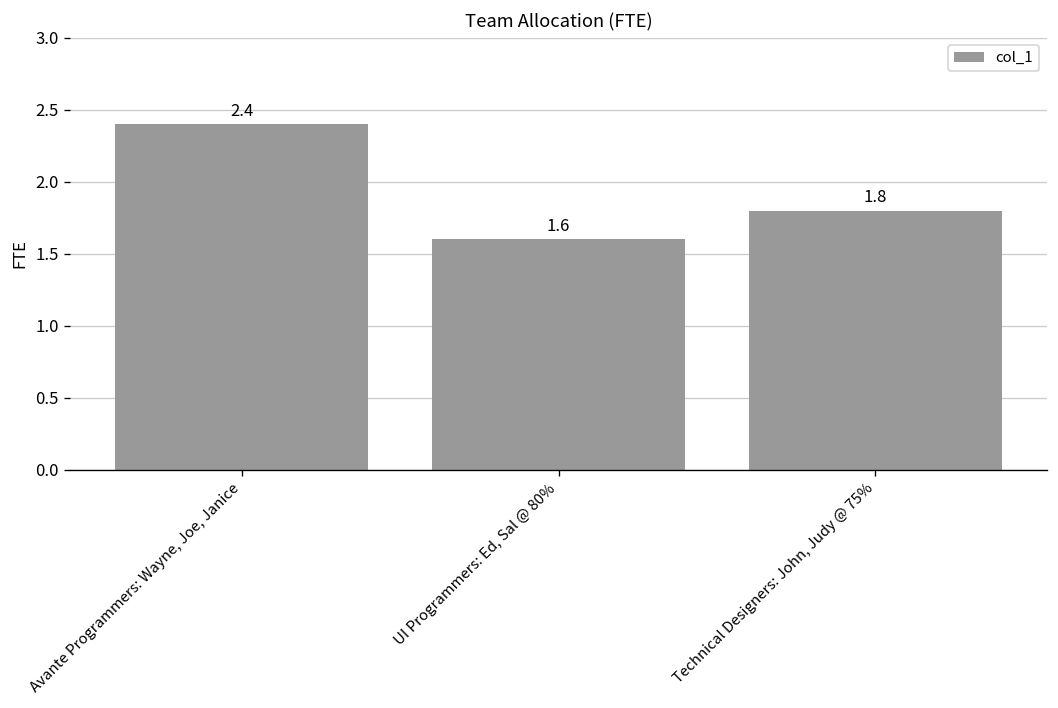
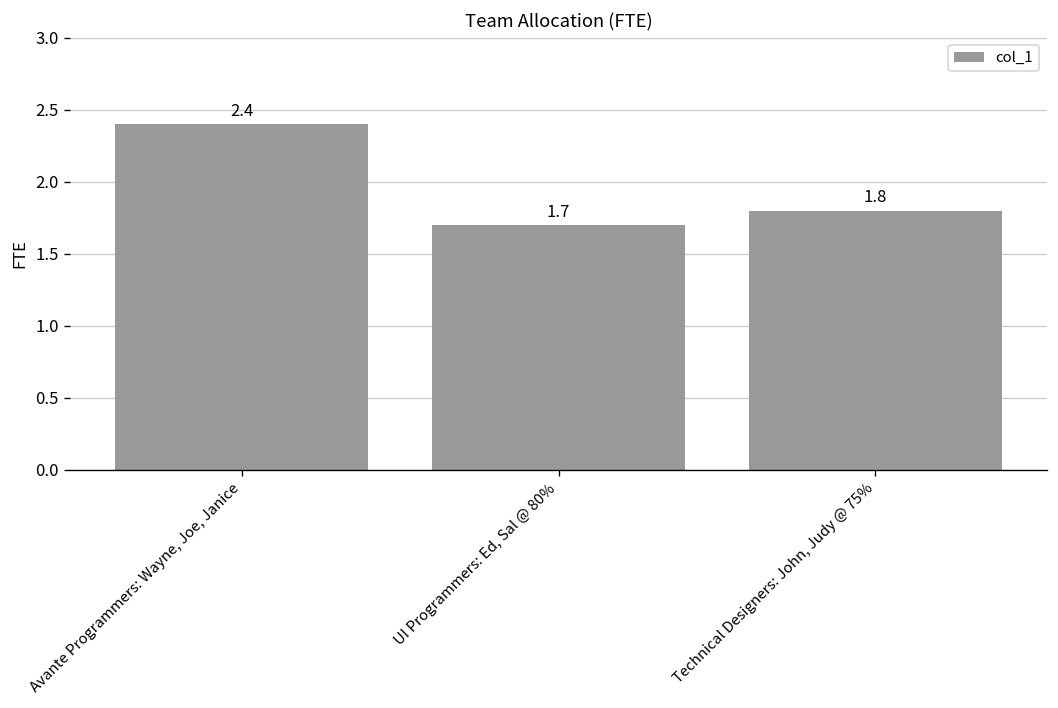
UI Programmers: Ed, Sal @ 80%: 1.6 -> 1.7
